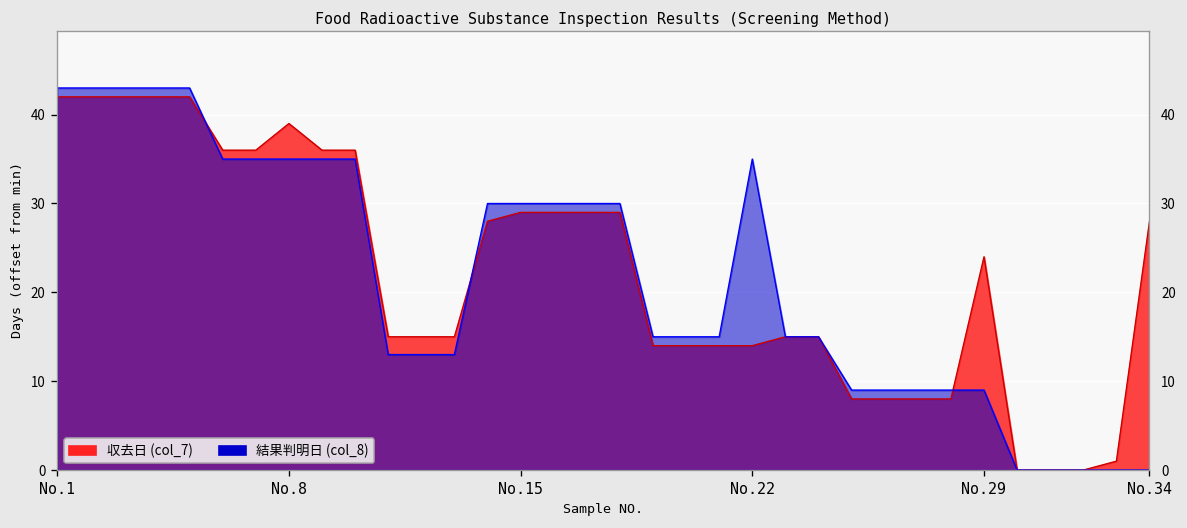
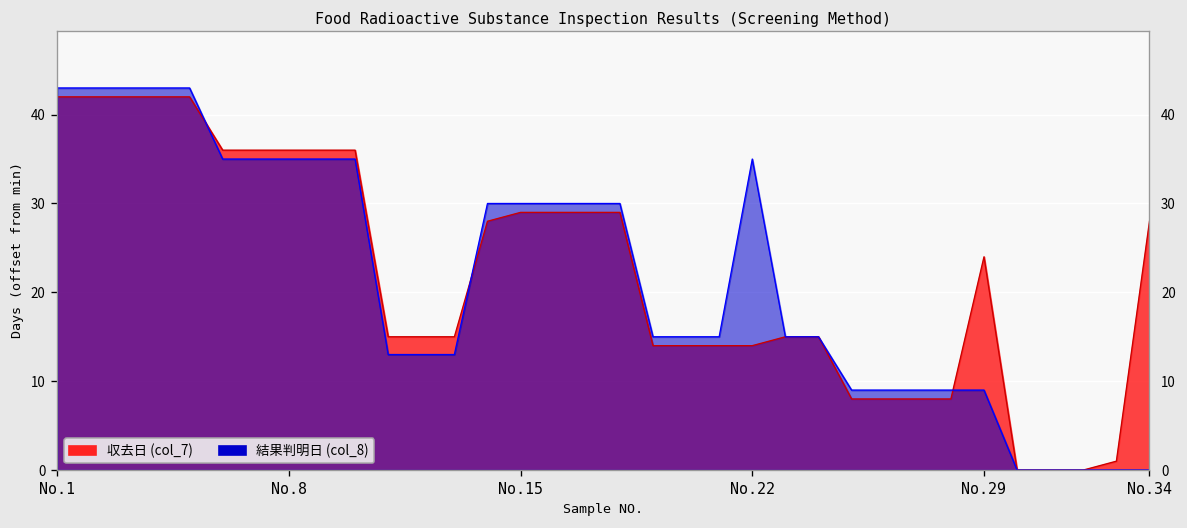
収去日 (col_7), No.8: 39 -> 36
